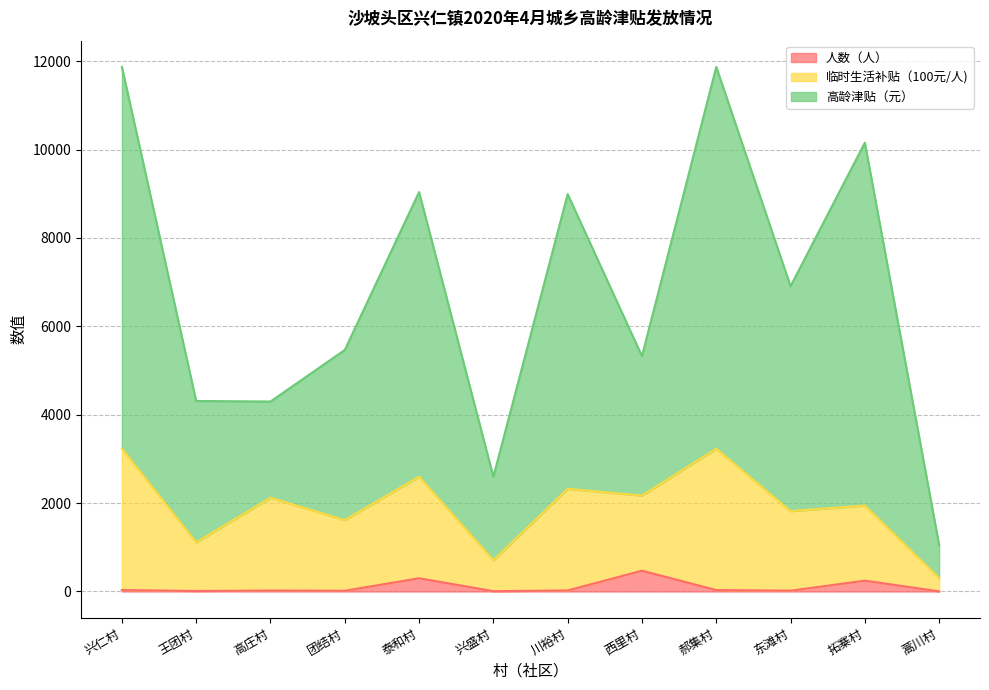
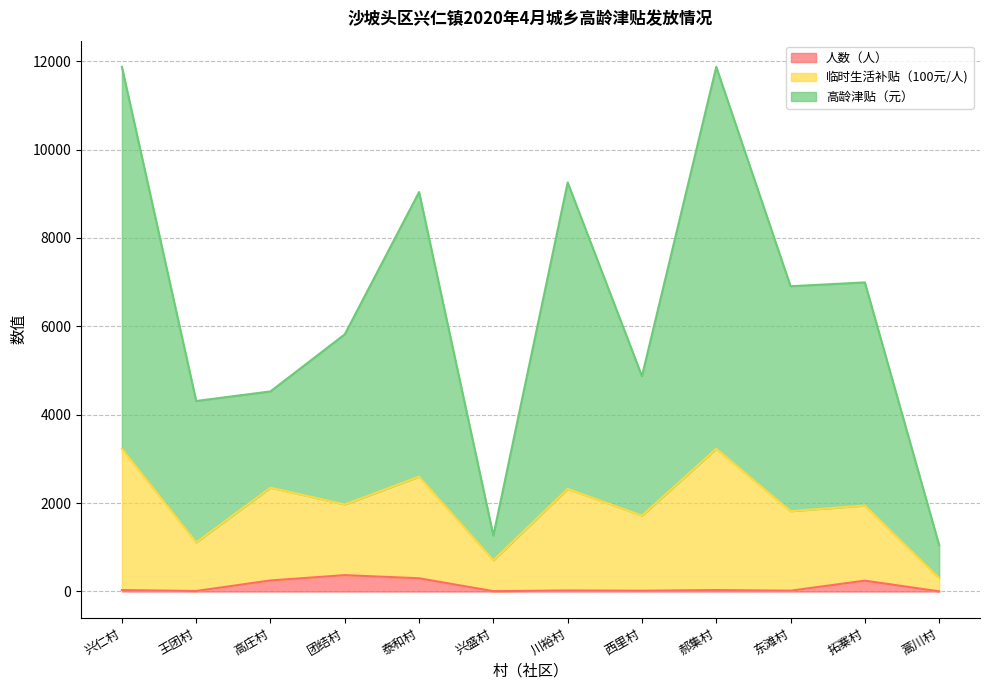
人数（人）, 高庄村: 0 -> 300
人数（人）, 团结村: 0 -> 400
高龄津贴（元）, 兴盛村: 1900 -> 600
高龄津贴（元）, 川裕村: 6700 -> 6900
人数（人）, 西里村: 500 -> 0
高龄津贴（元）, 拓寨村: 8200 -> 5100
